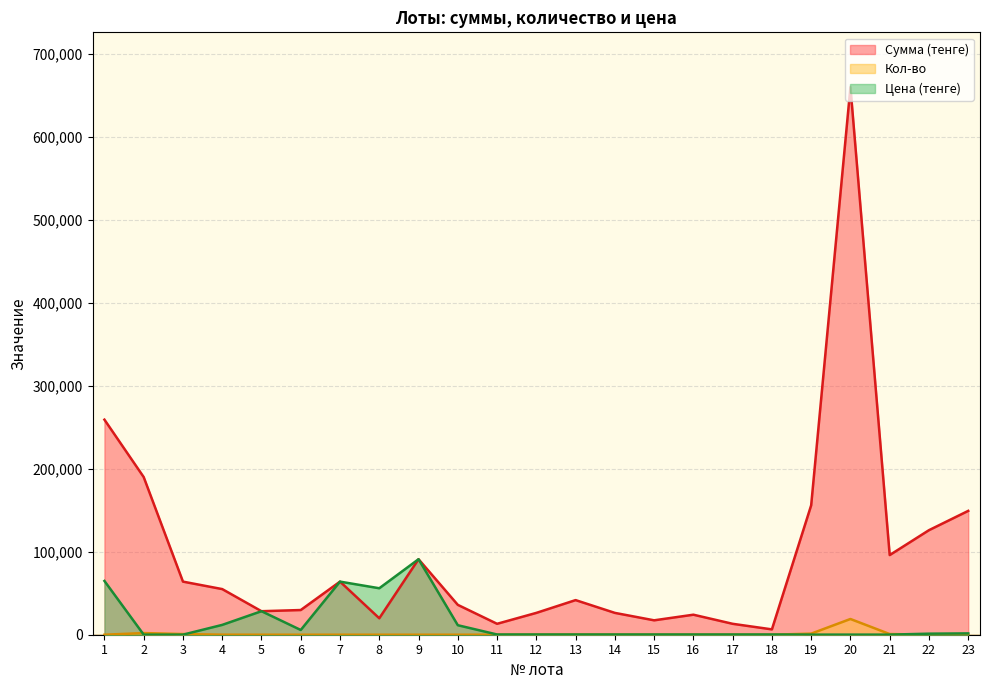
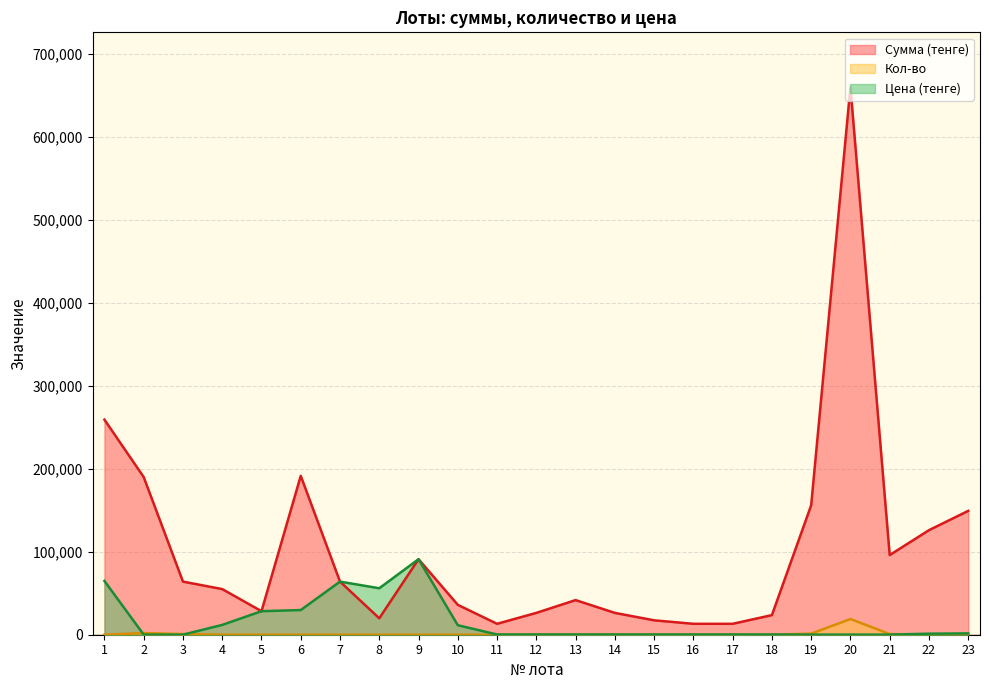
Сумма (тенге), 6: 30,000 -> 190,000
Цена (тенге), 6: 10,000 -> 30,000
Сумма (тенге), 16: 20,000 -> 10,000
Сумма (тенге), 18: 10,000 -> 20,000
